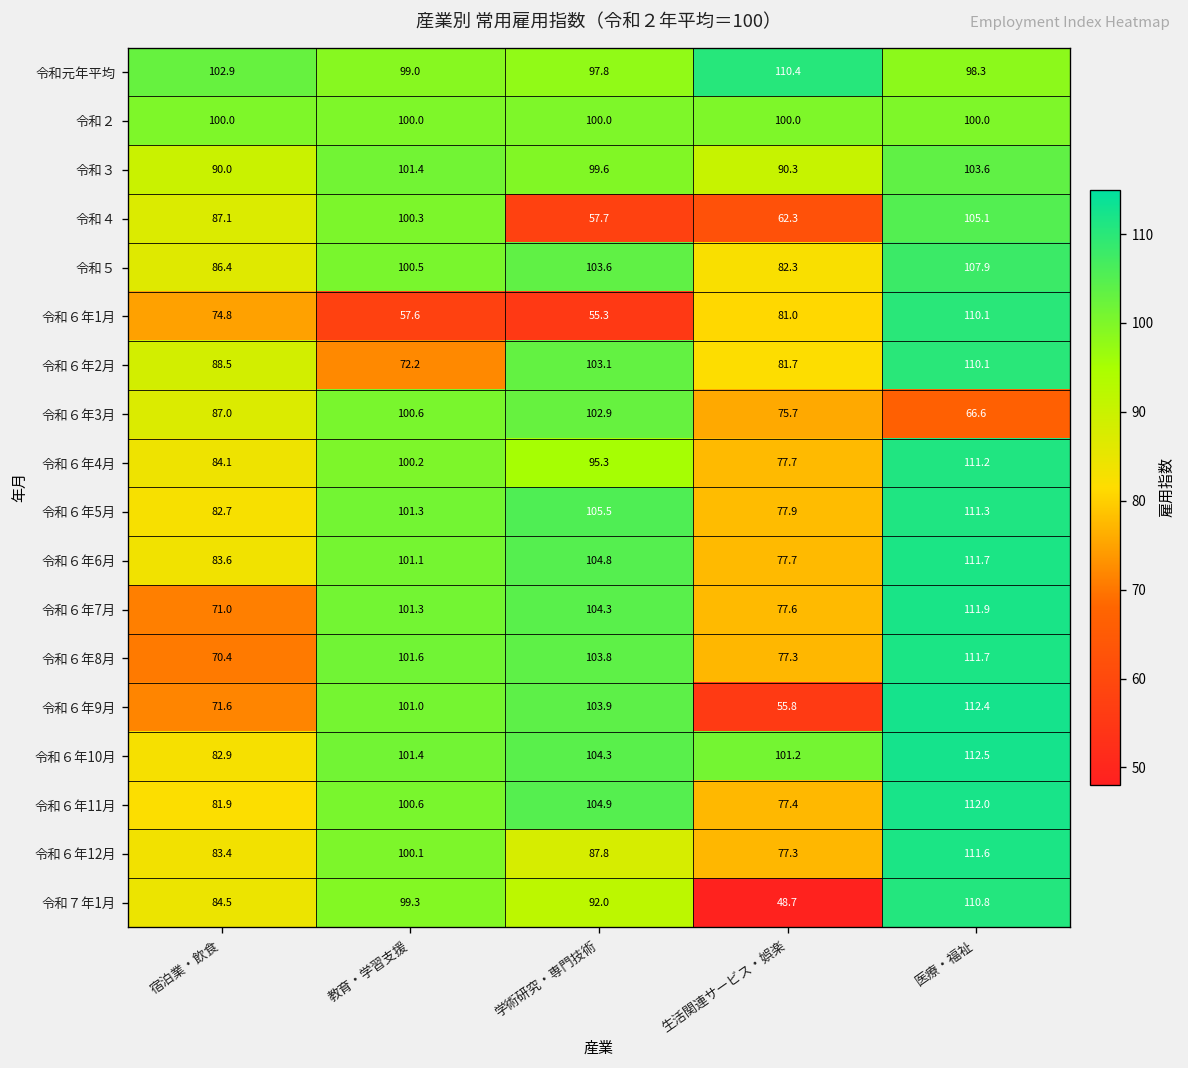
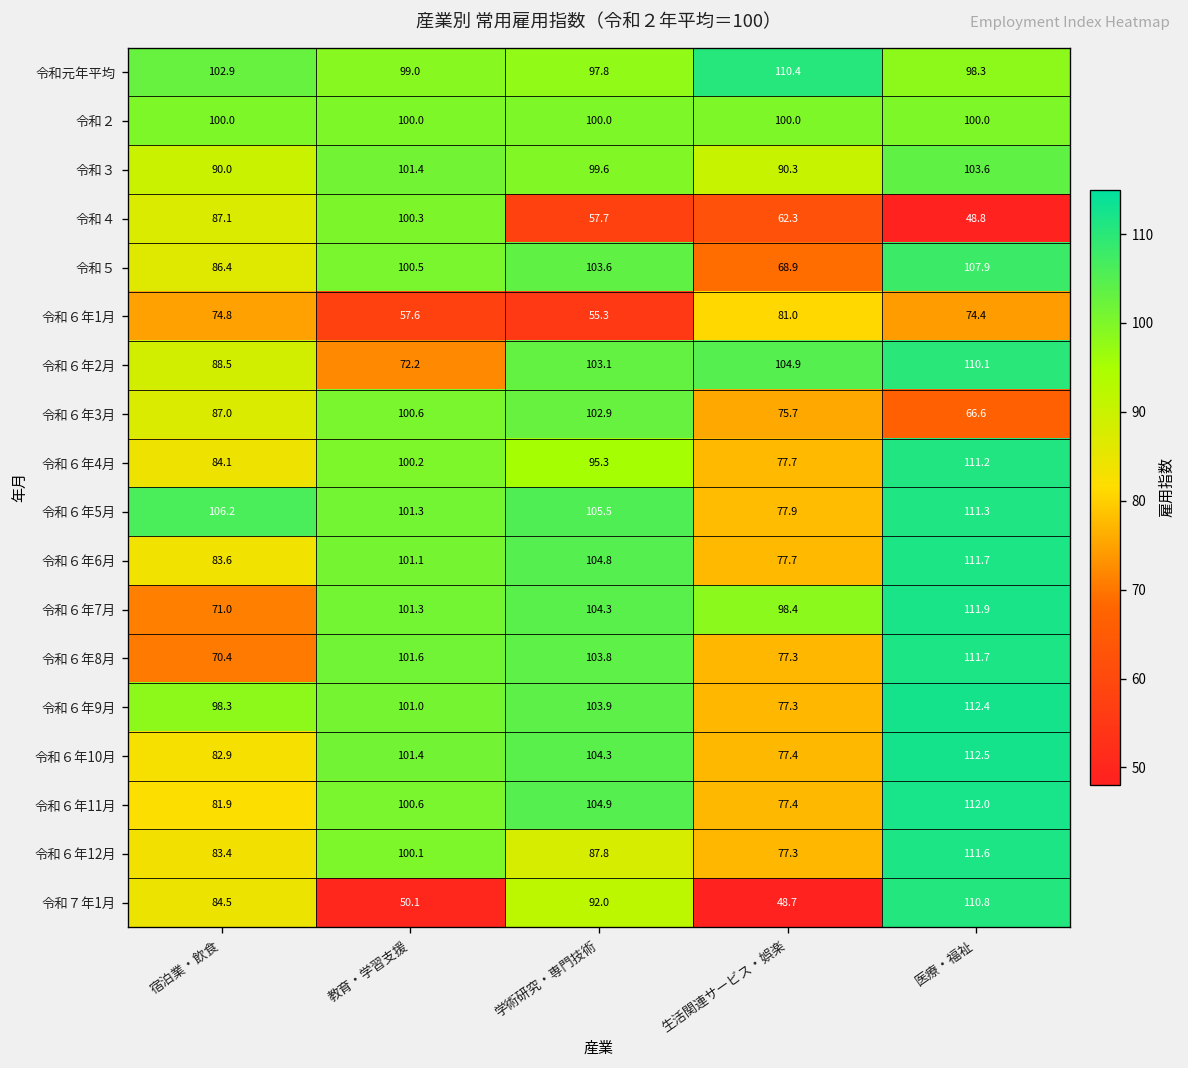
令和４, 医療・福祉: 105.1 -> 48.8
令和５, 生活関連サービス・娯楽: 82.3 -> 68.9
令和６年1月, 医療・福祉: 110.1 -> 74.4
令和６年2月, 生活関連サービス・娯楽: 81.7 -> 104.9
令和６年5月, 宿泊業・飲食: 82.7 -> 106.2
令和６年7月, 生活関連サービス・娯楽: 77.6 -> 98.4
令和６年9月, 宿泊業・飲食: 71.6 -> 98.3
令和６年9月, 生活関連サービス・娯楽: 55.8 -> 77.3
令和６年10月, 生活関連サービス・娯楽: 101.2 -> 77.4
令和７年1月, 教育・学習支援: 99.3 -> 50.1
